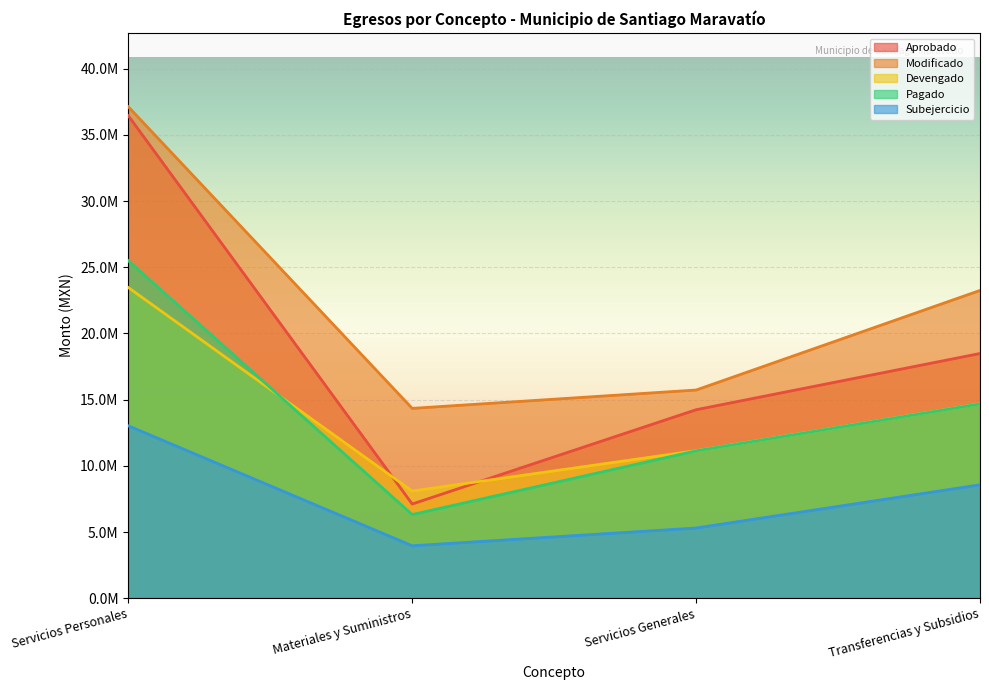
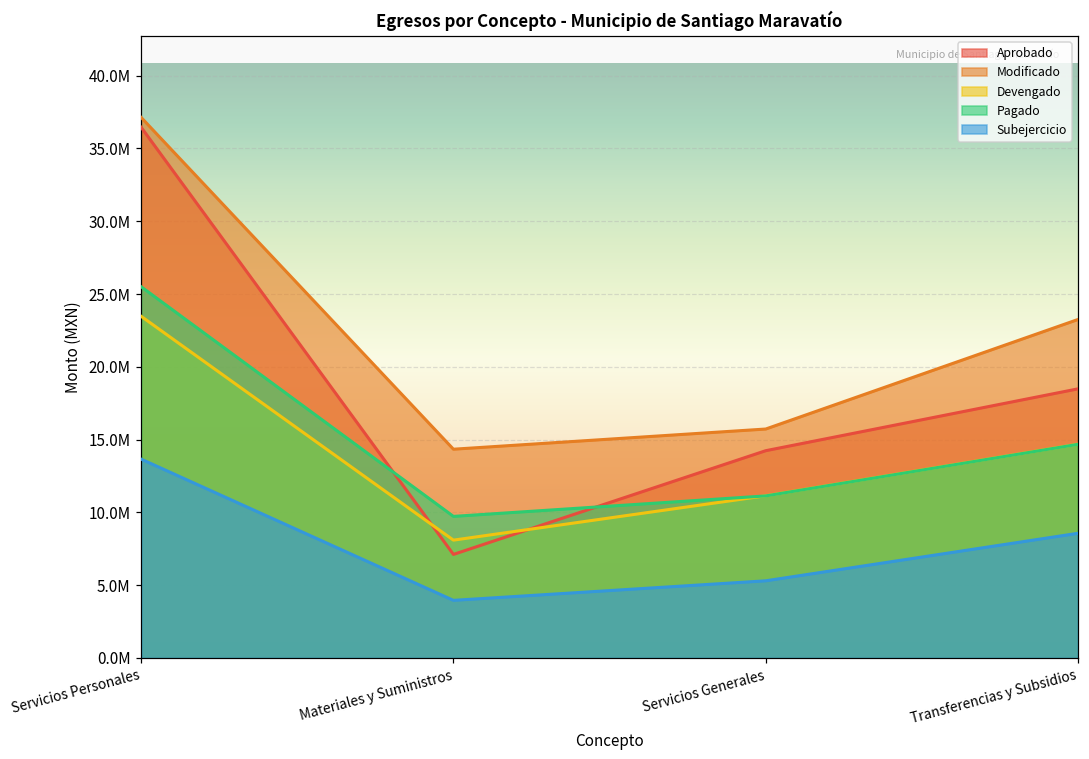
Subejercicio, Servicios Personales: 13000000 -> 13700000
Pagado, Materiales y Suministros: 6300000 -> 9700000
